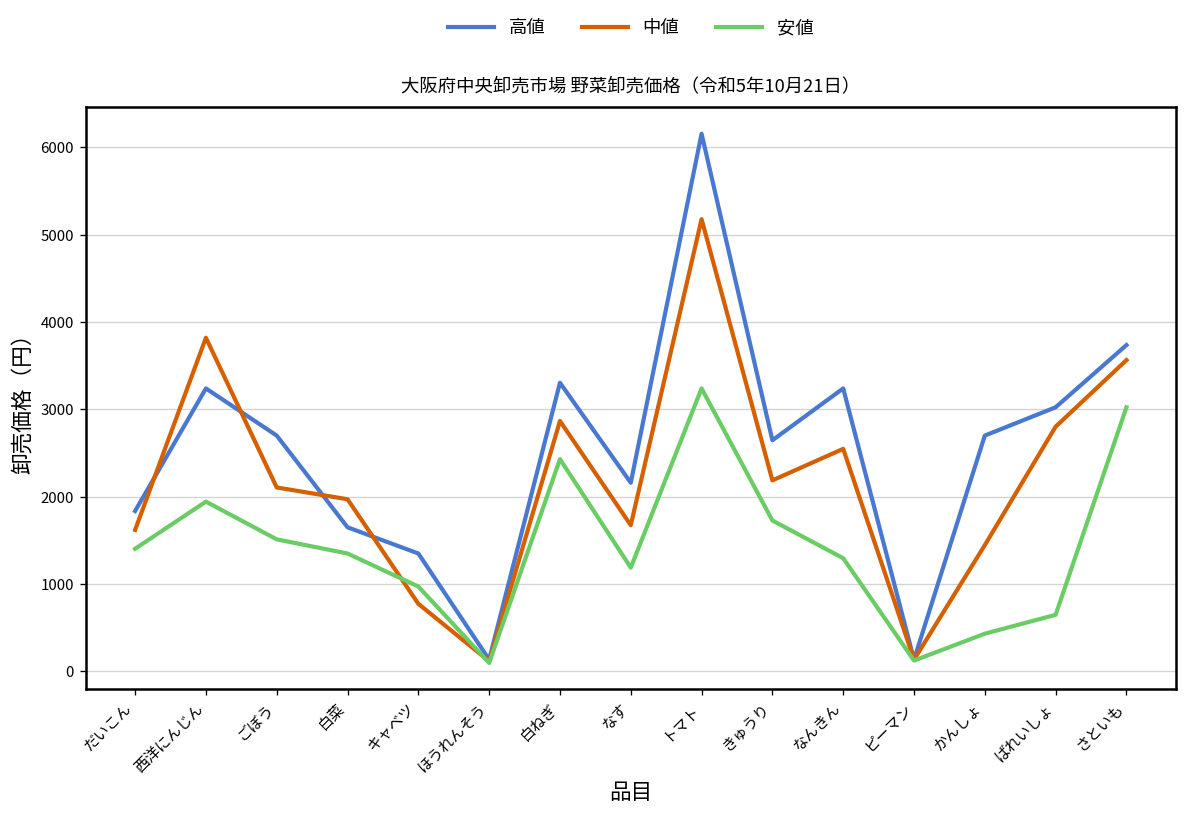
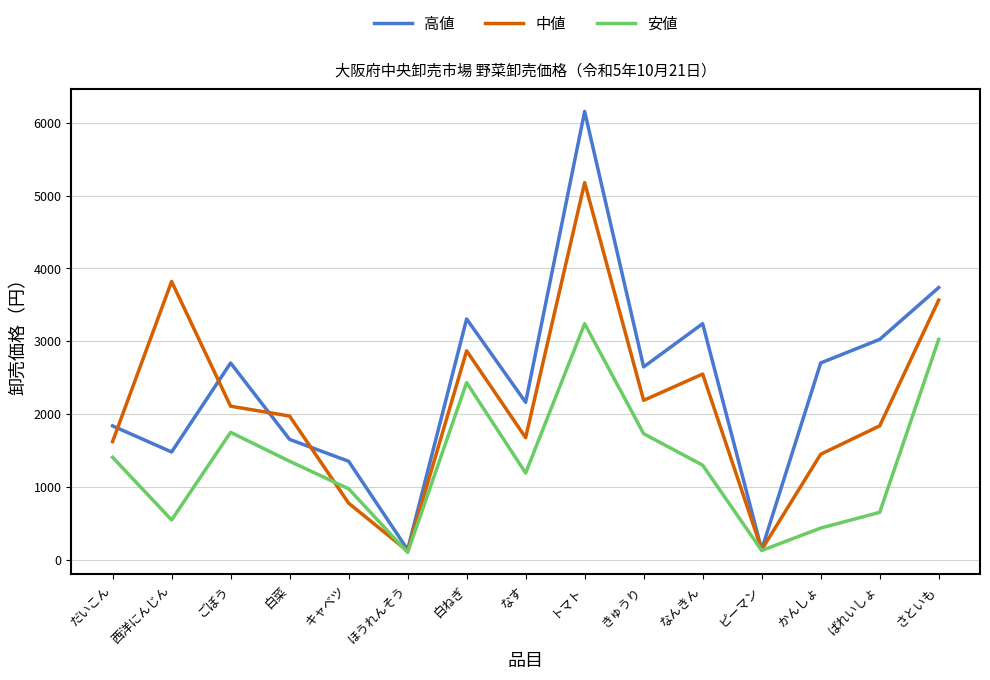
高値, 西洋にんじん: 3200 -> 1500
安値, 西洋にんじん: 1900 -> 500
安値, ごぼう: 1500 -> 1700
中値, ばれいしょ: 2800 -> 1800
